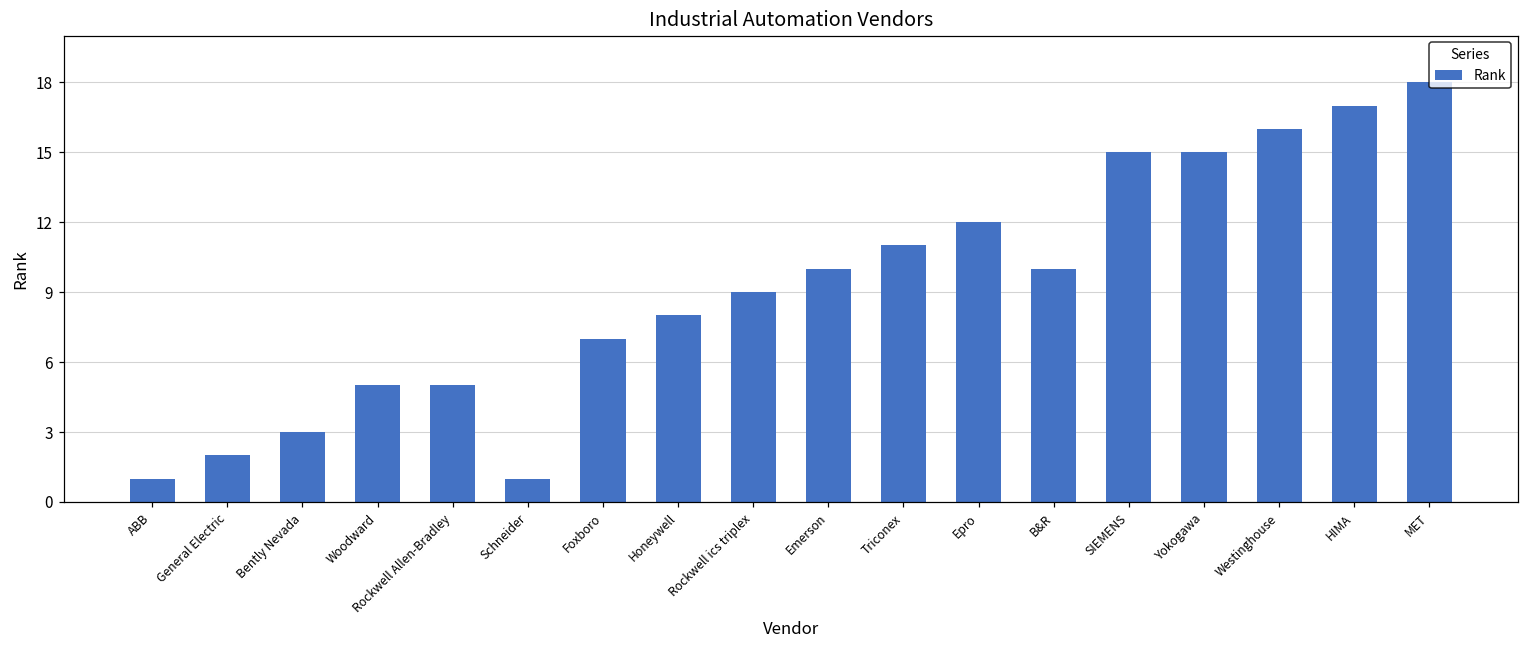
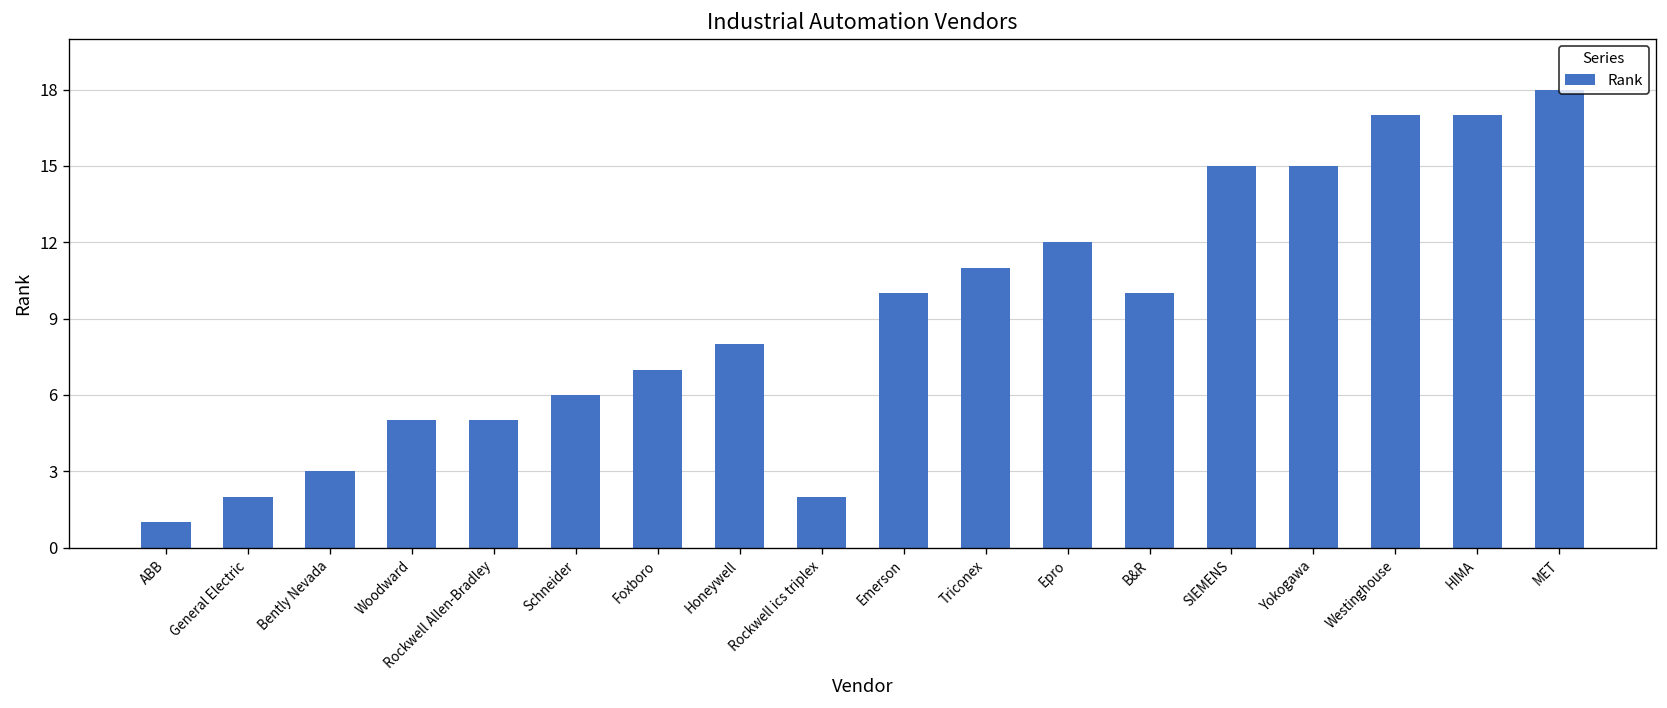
Schneider: 1 -> 6
Rockwell ics triplex: 9 -> 2
Westinghouse: 16 -> 17
